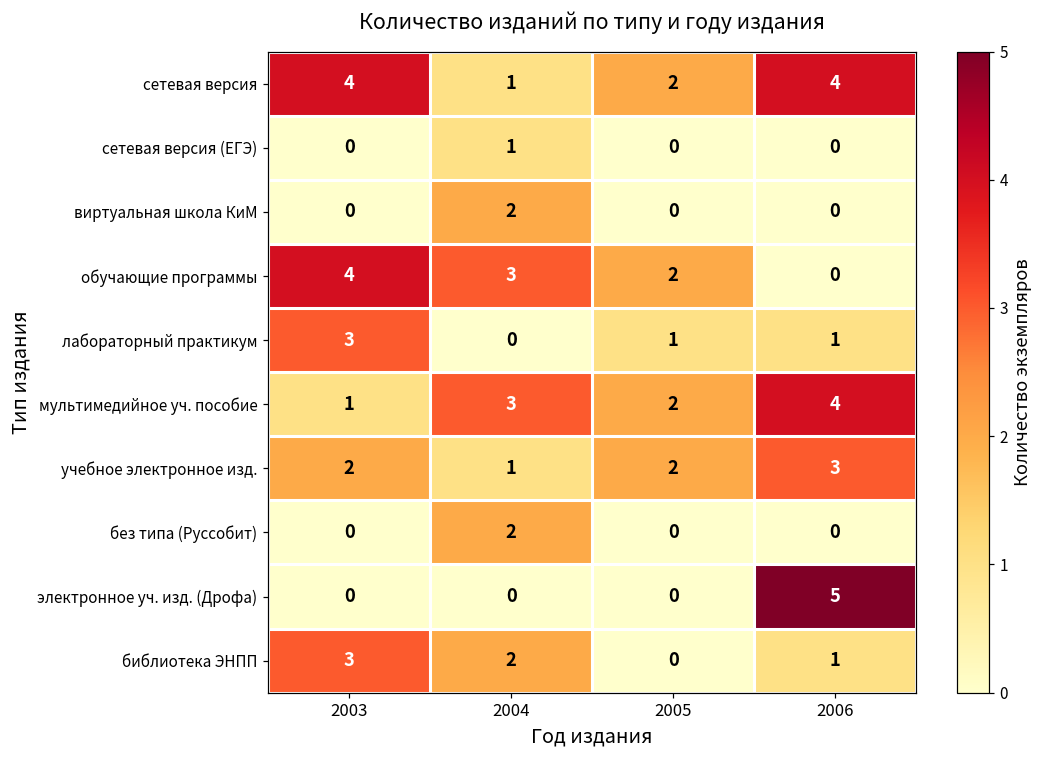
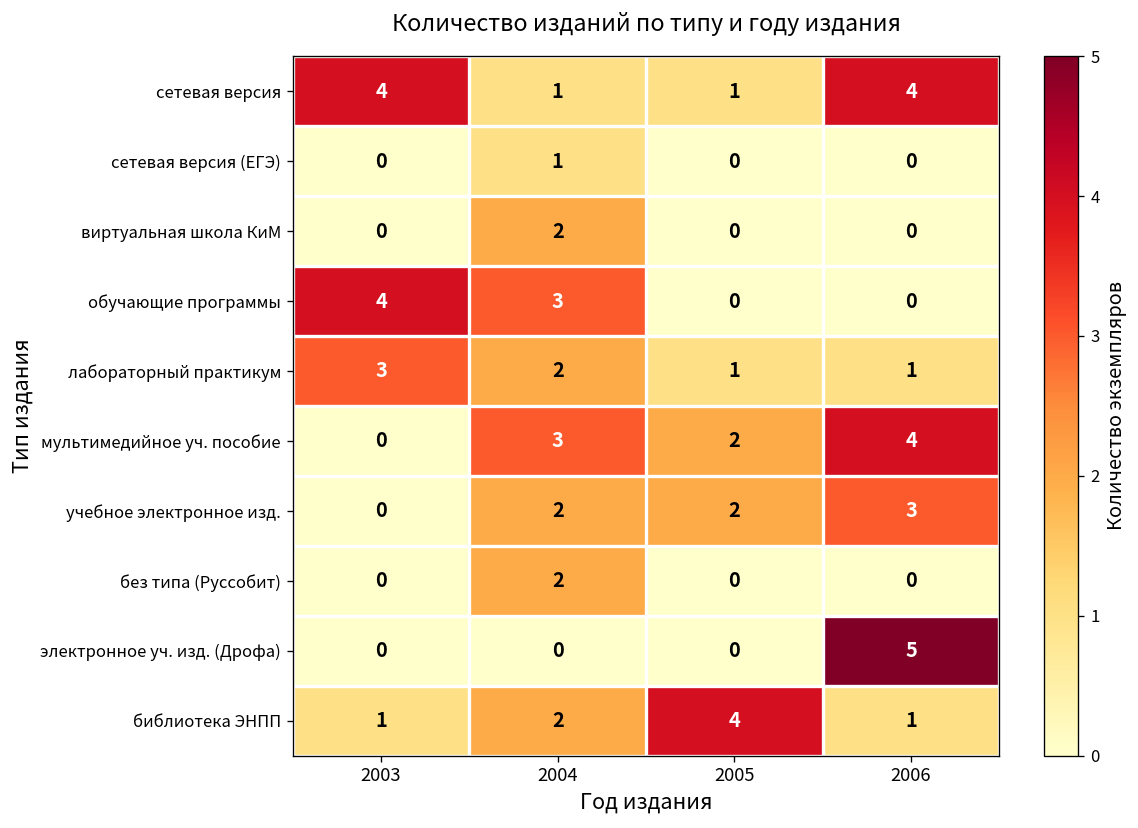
сетевая версия, 2005: 2 -> 1
обучающие программы, 2005: 2 -> 0
лабораторный практикум, 2004: 0 -> 2
мультимедийное уч. пособие, 2003: 1 -> 0
учебное электронное изд., 2003: 2 -> 0
учебное электронное изд., 2004: 1 -> 2
библиотека ЭНПП, 2003: 3 -> 1
библиотека ЭНПП, 2005: 0 -> 4
